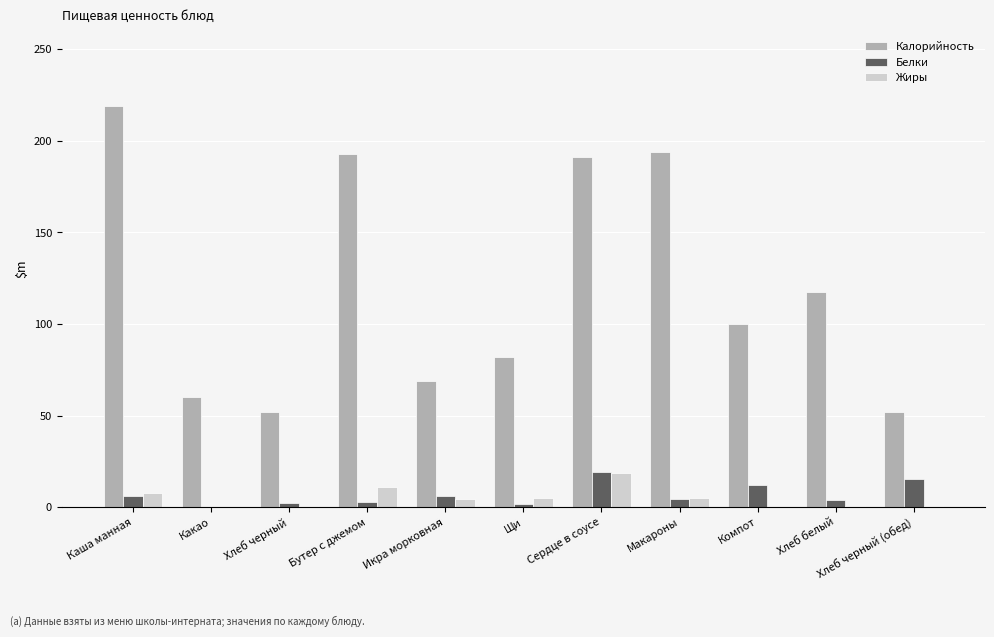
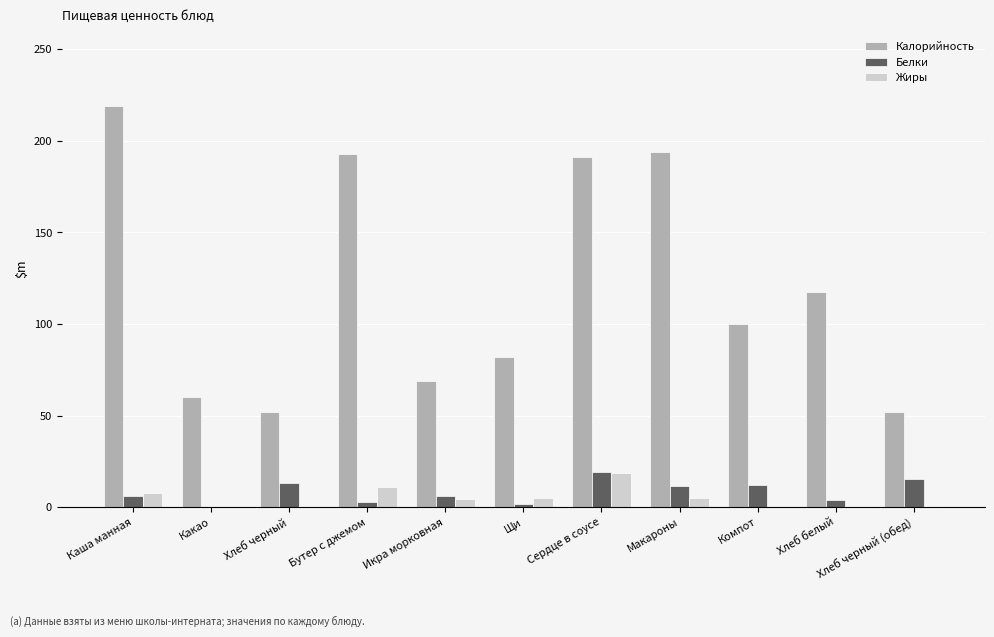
Белки, Хлеб черный: 2 -> 13
Белки, Макароны: 5 -> 11
